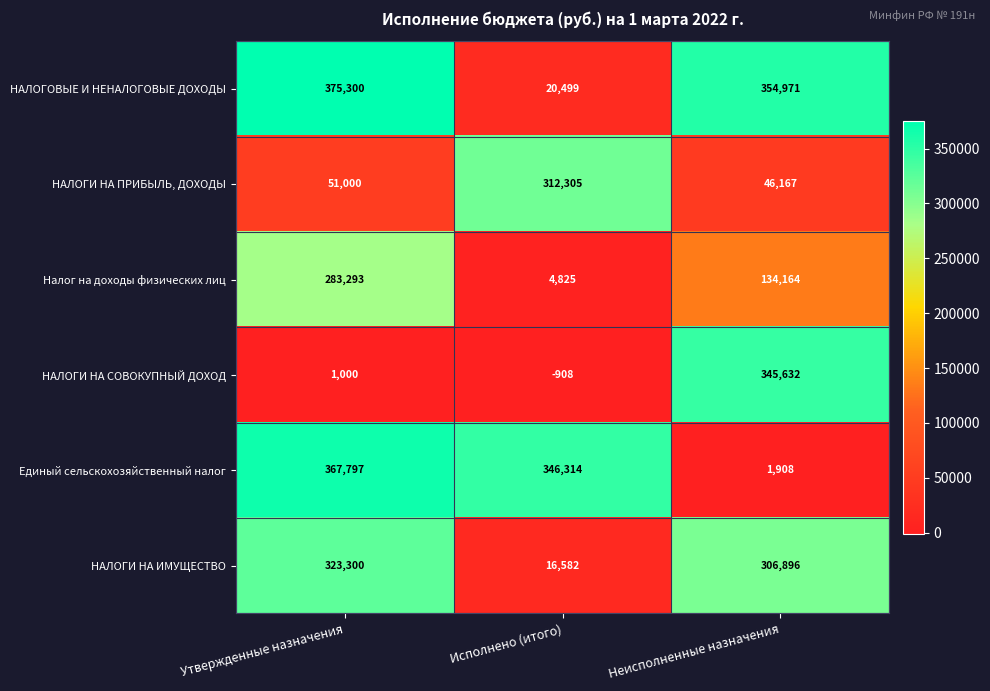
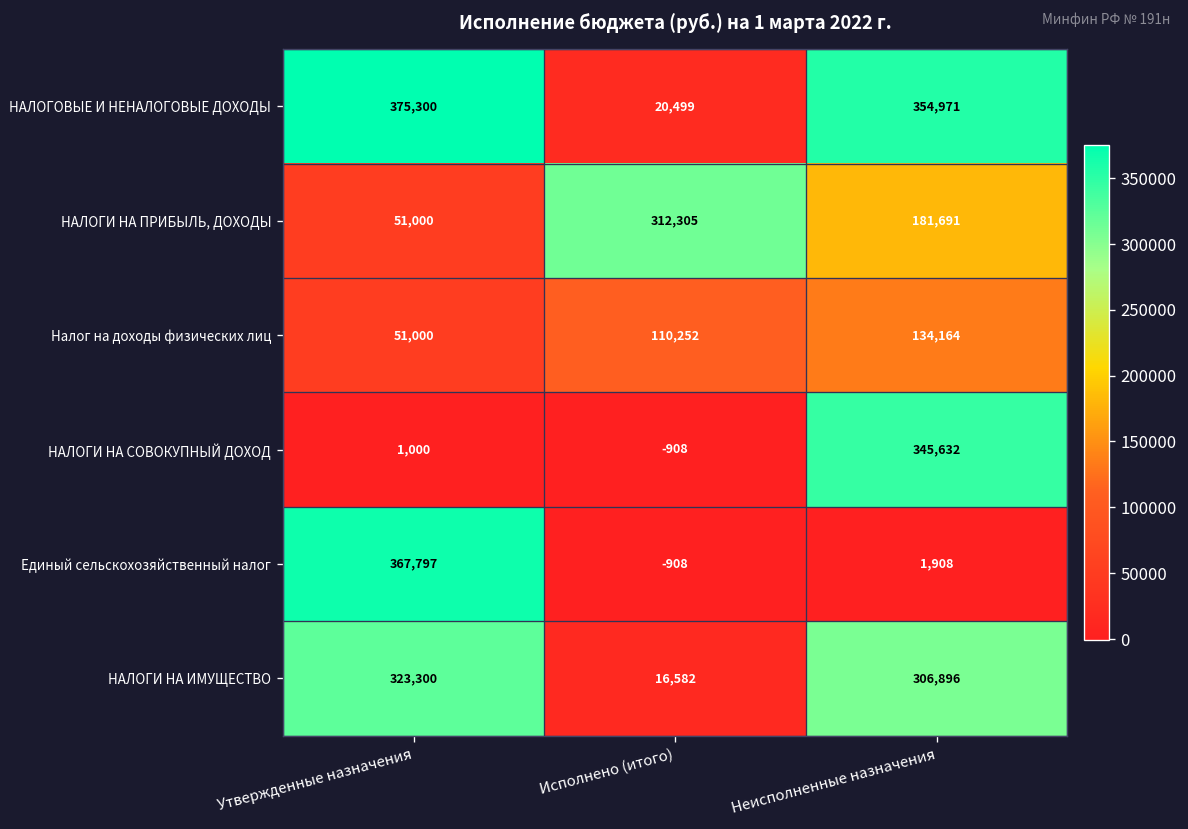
НАЛОГИ НА ПРИБЫЛЬ, ДОХОДЫ, Неисполненные назначения: 46,167 -> 181,691
Налог на доходы физических лиц, Утвержденные назначения: 283,293 -> 51,000
Налог на доходы физических лиц, Исполнено (итого): 4,825 -> 110,252
Единый сельскохозяйственный налог, Исполнено (итого): 346,314 -> -908
